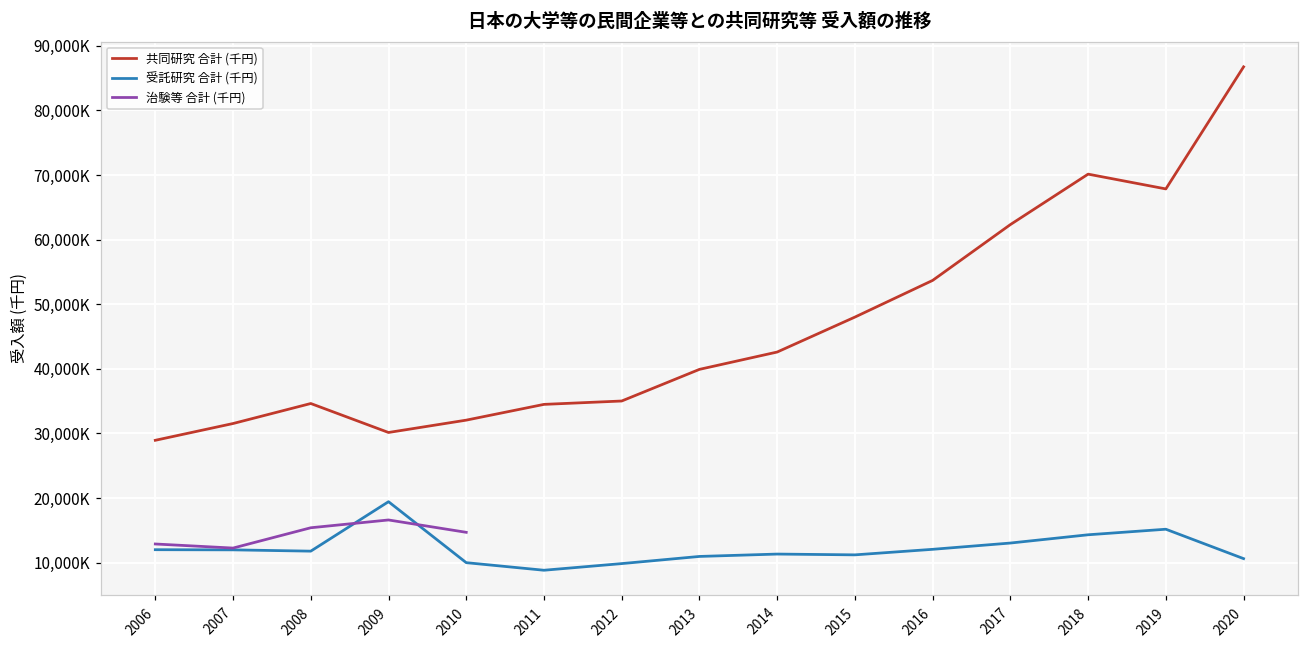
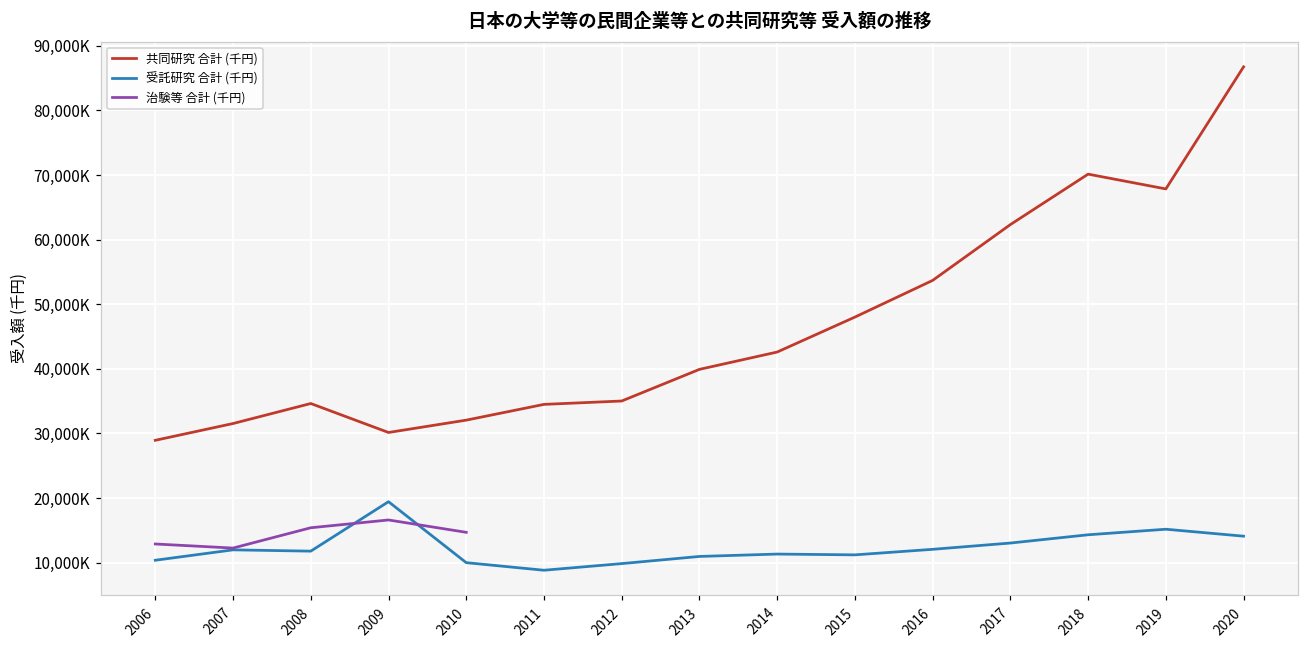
受託研究 合計 (千円), 2006: 12,000,000 -> 10,000,000
受託研究 合計 (千円), 2020: 11,000,000 -> 14,000,000
